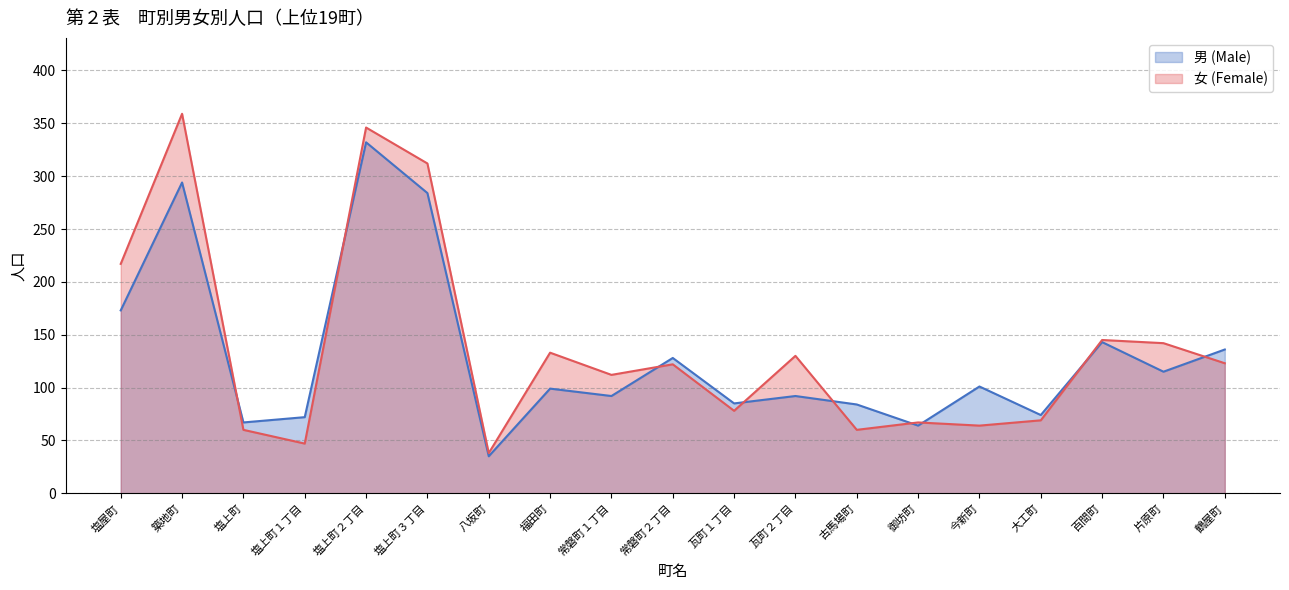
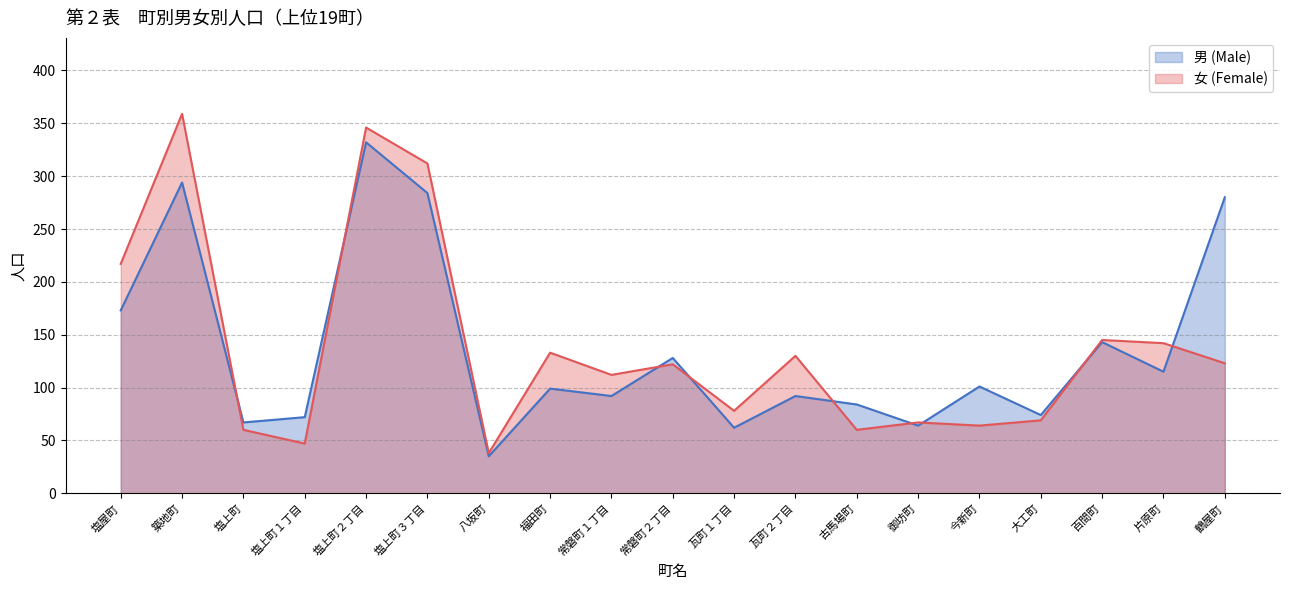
男 (Male), 瓦町１丁目: 85 -> 62
男 (Male), 鶴屋町: 136 -> 280
